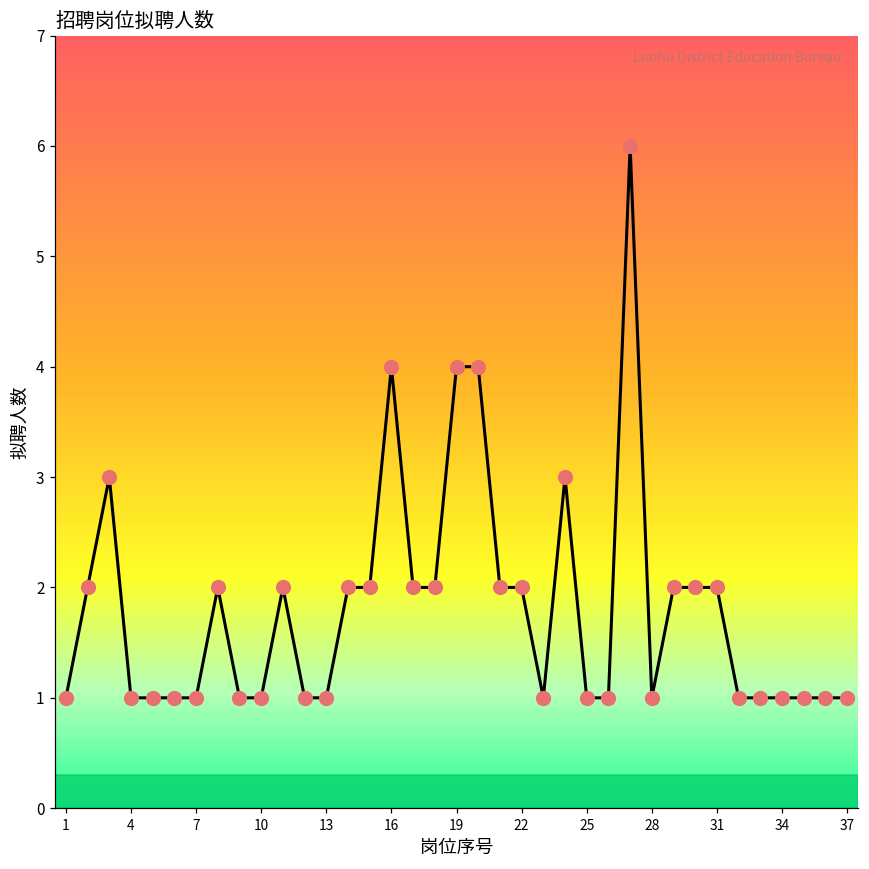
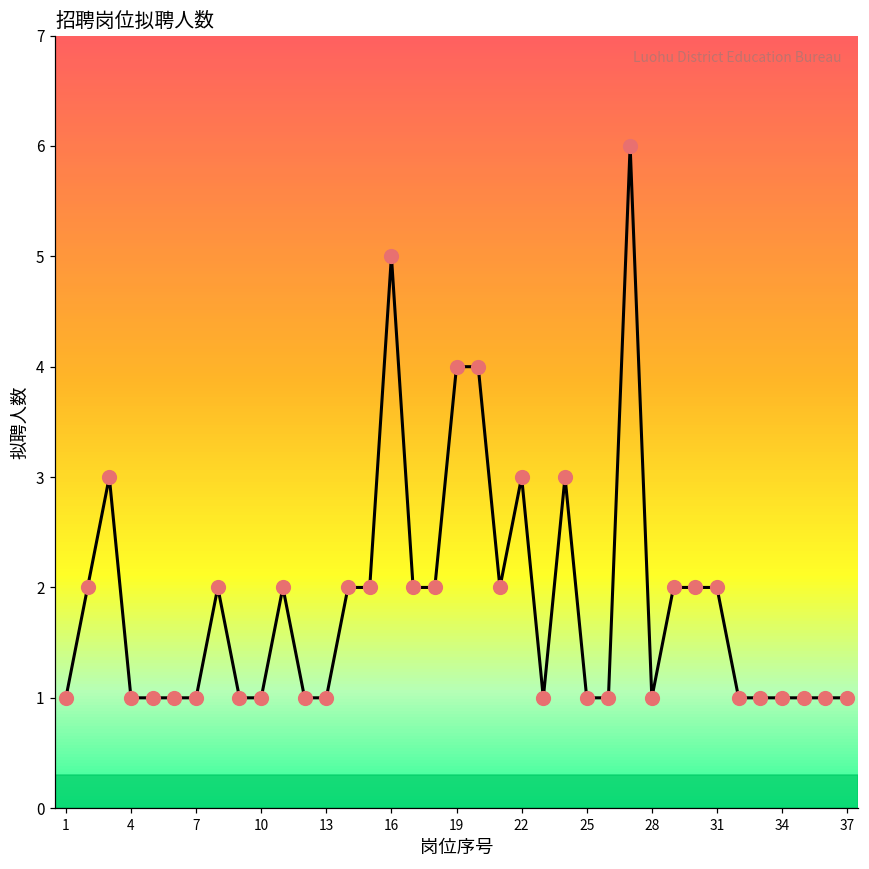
16: 4 -> 5
22: 2 -> 3
